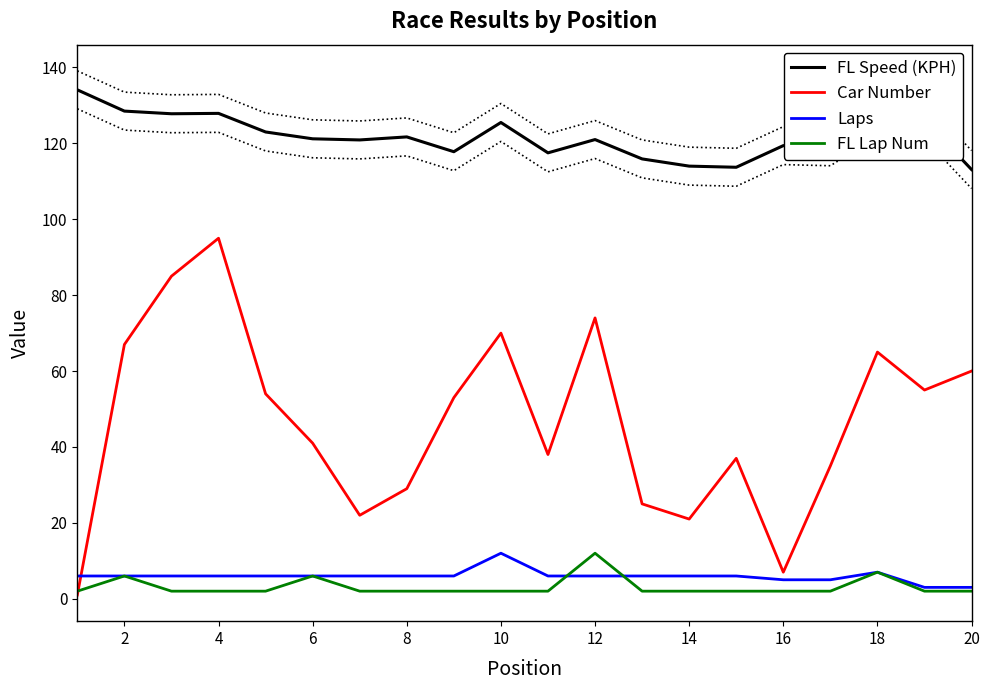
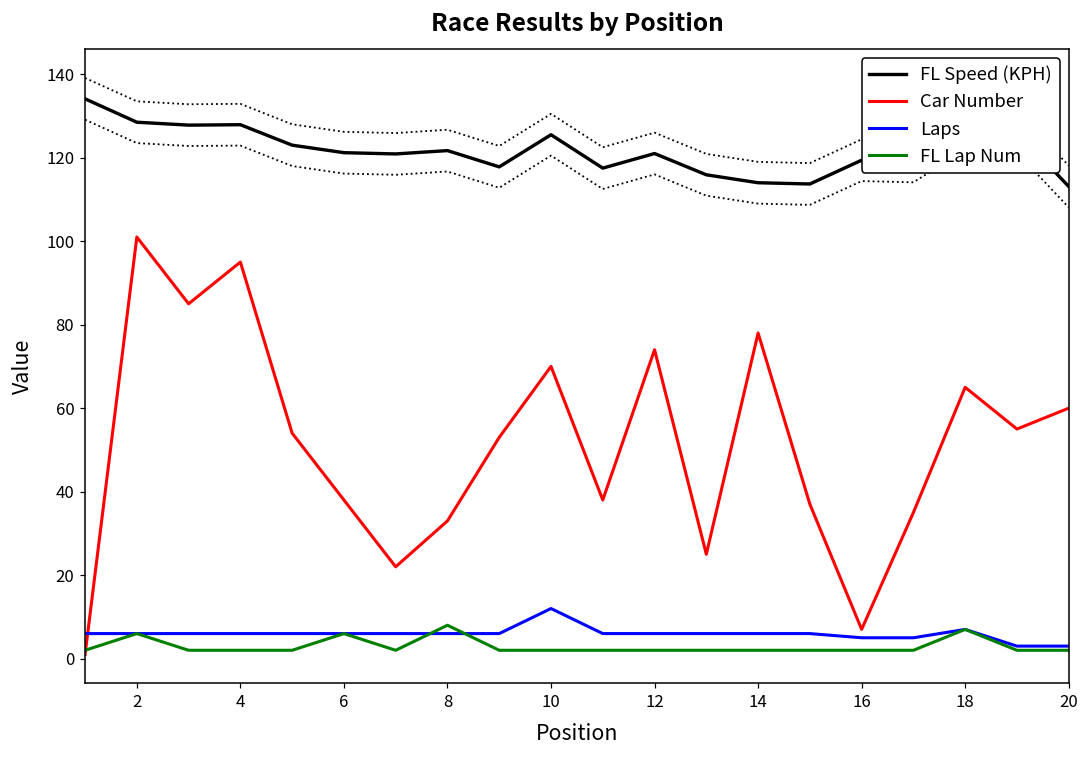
Car Number, 2: 67 -> 101
Car Number, 6: 41 -> 38
Car Number, 8: 29 -> 33
FL Lap Num, 8: 2 -> 8
FL Lap Num, 12: 12 -> 2
Car Number, 14: 21 -> 78
